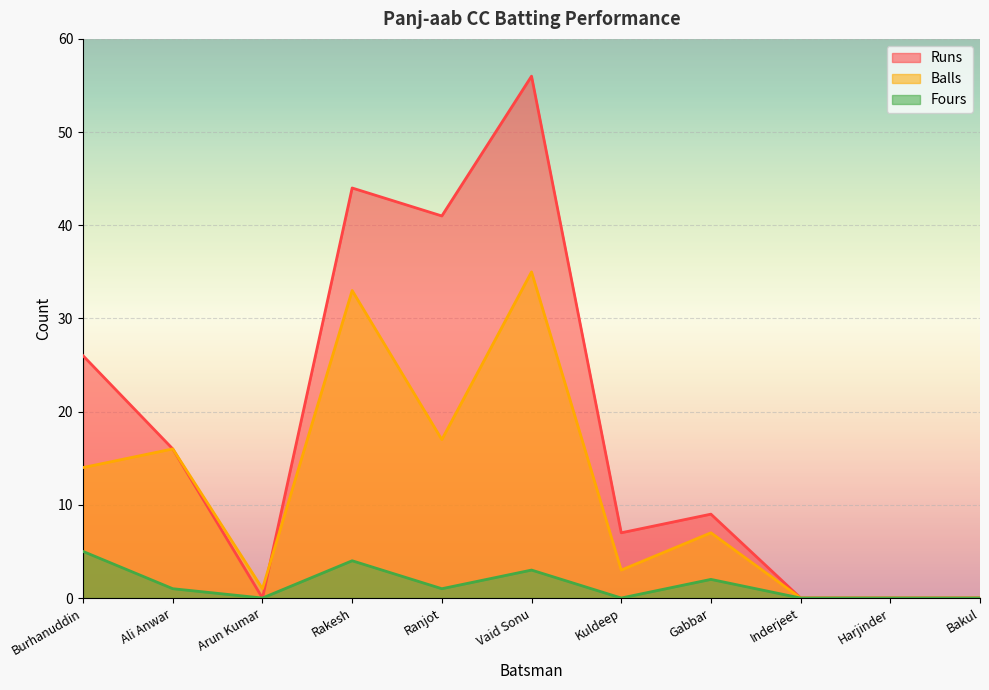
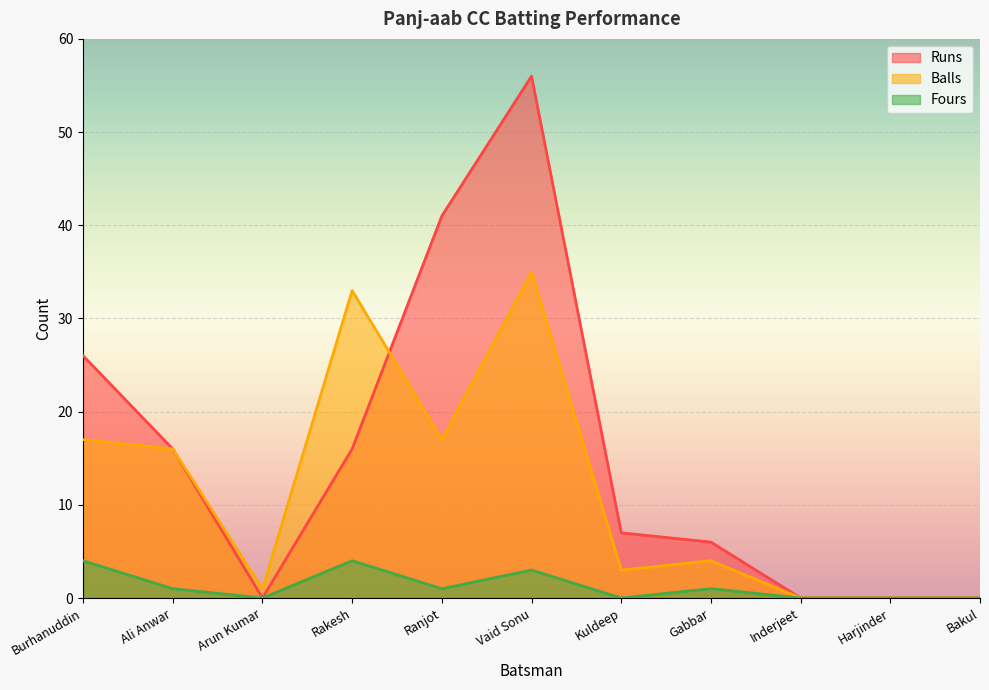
Balls, Burhanuddin: 14 -> 17
Fours, Burhanuddin: 5 -> 4
Runs, Rakesh: 44 -> 16
Runs, Gabbar: 9 -> 6
Balls, Gabbar: 7 -> 4
Fours, Gabbar: 2 -> 1
